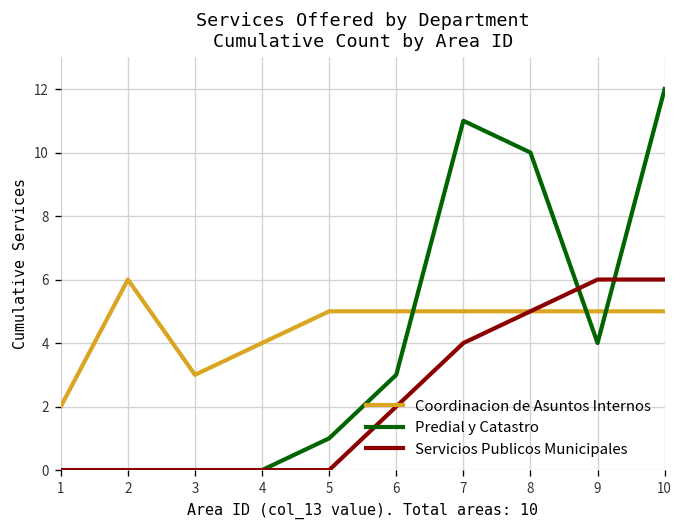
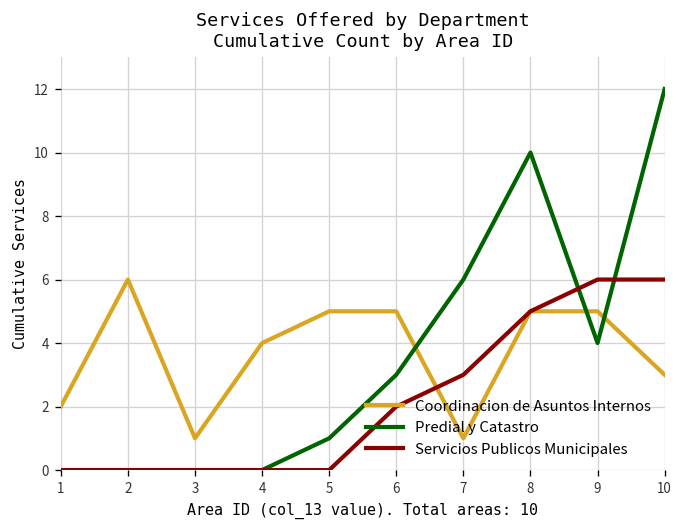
Coordinacion de Asuntos Internos, 3: 3 -> 1
Coordinacion de Asuntos Internos, 7: 5 -> 1
Predial y Catastro, 7: 11 -> 6
Servicios Publicos Municipales, 7: 4 -> 3
Coordinacion de Asuntos Internos, 10: 5 -> 3
